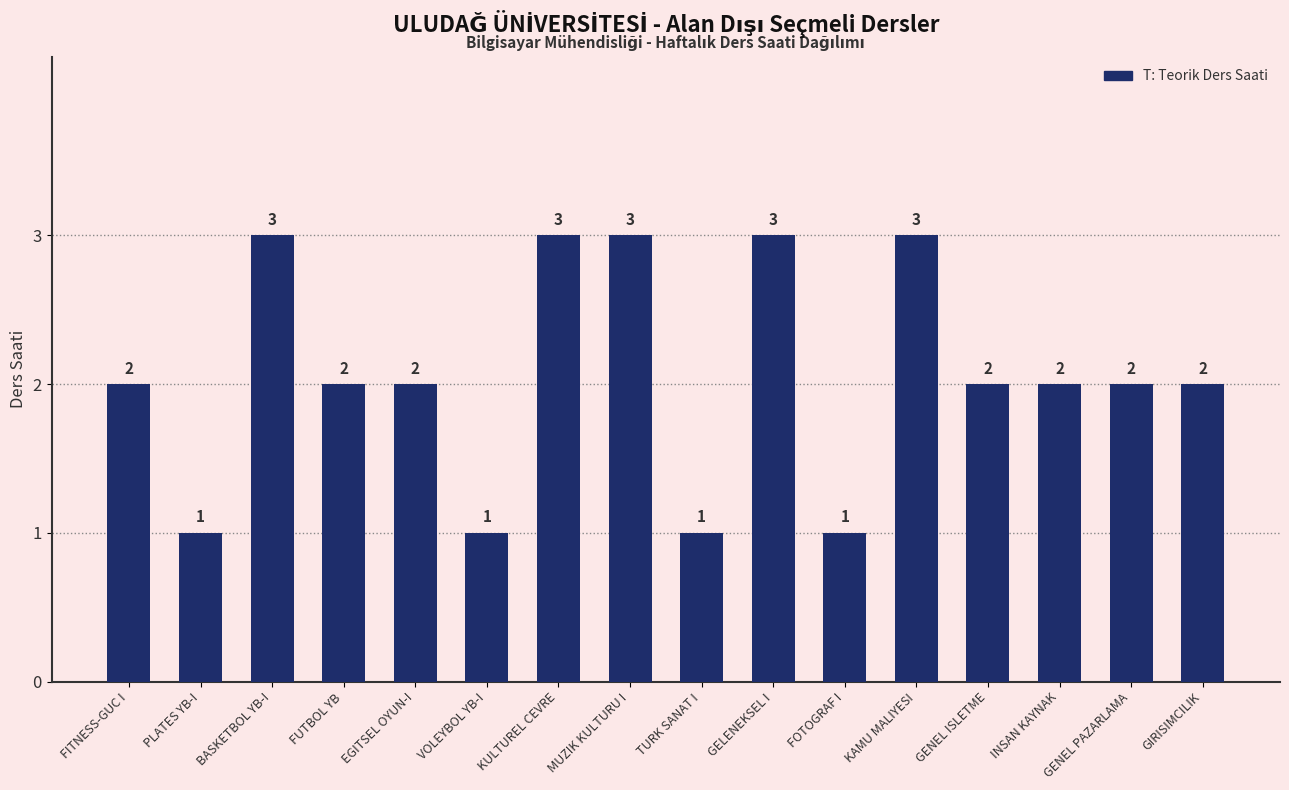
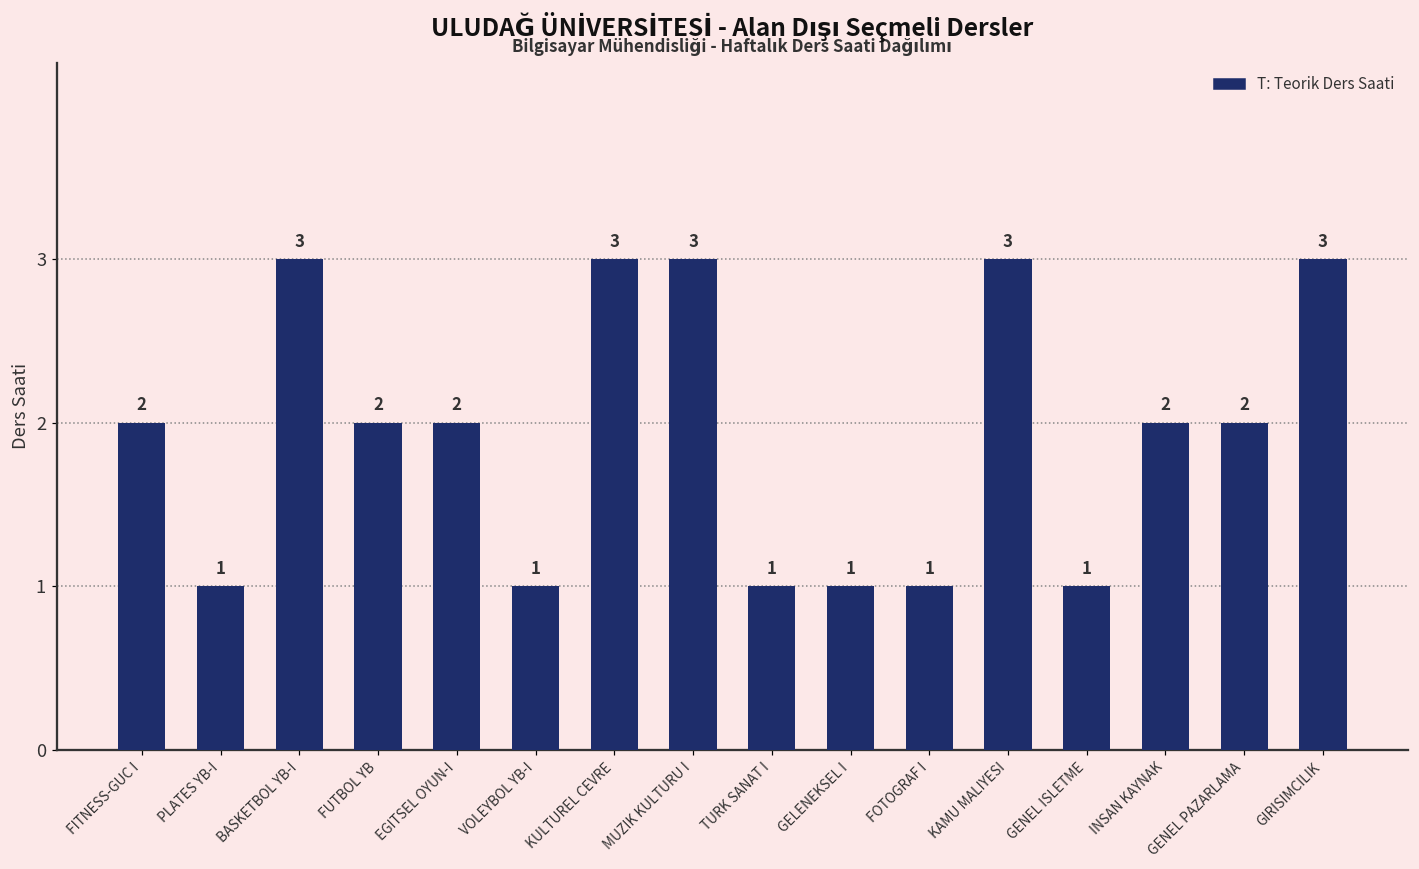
GELENEKSEL I: 3 -> 1
GENEL ISLETME: 2 -> 1
GIRISIMCILIK: 2 -> 3
